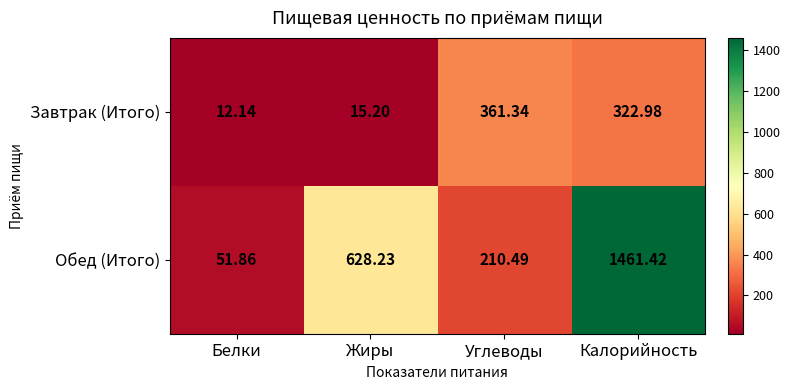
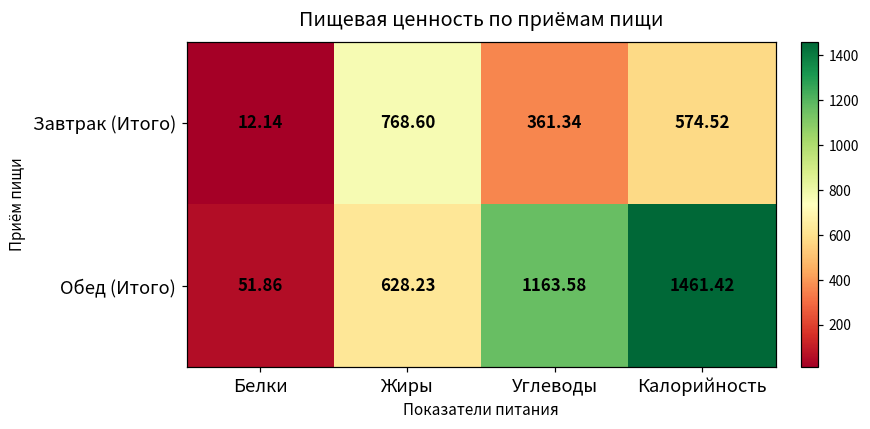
Завтрак (Итого), Жиры: 15.20 -> 768.60
Завтрак (Итого), Калорийность: 322.98 -> 574.52
Обед (Итого), Углеводы: 210.49 -> 1163.58
